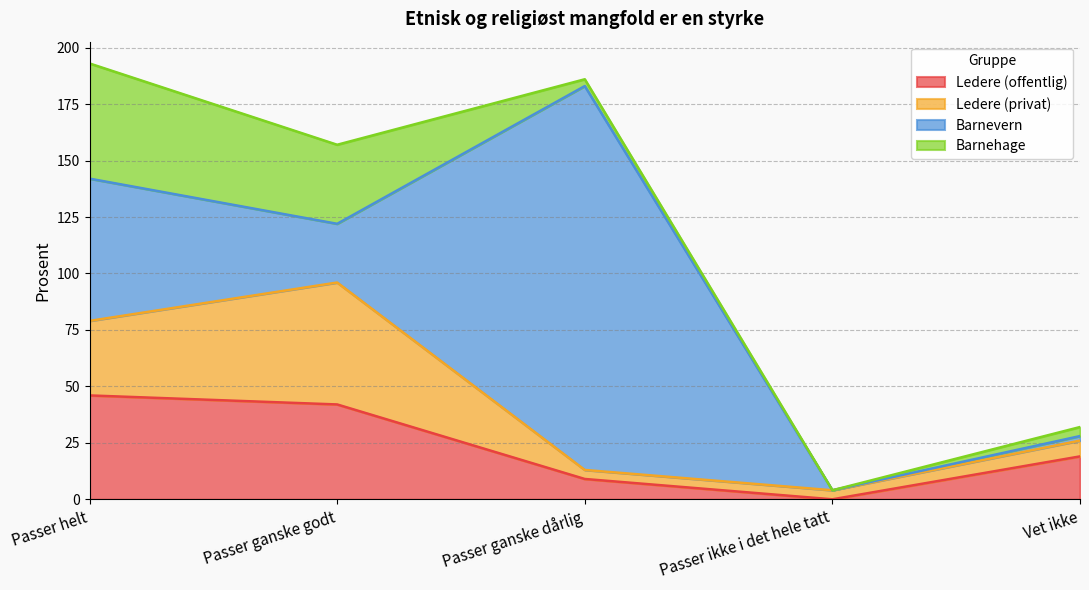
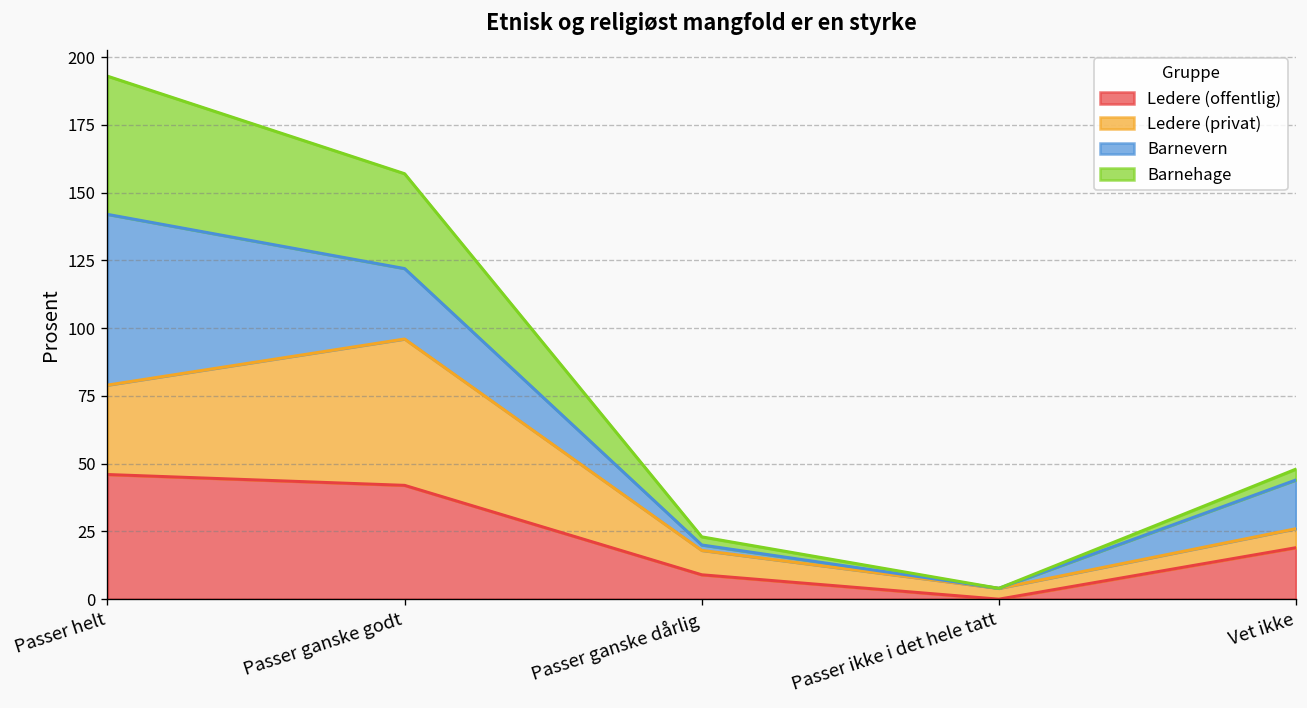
Ledere (privat), Passer ganske dårlig: 4 -> 9
Barnevern, Passer ganske dårlig: 170 -> 2
Barnevern, Vet ikke: 2 -> 18
